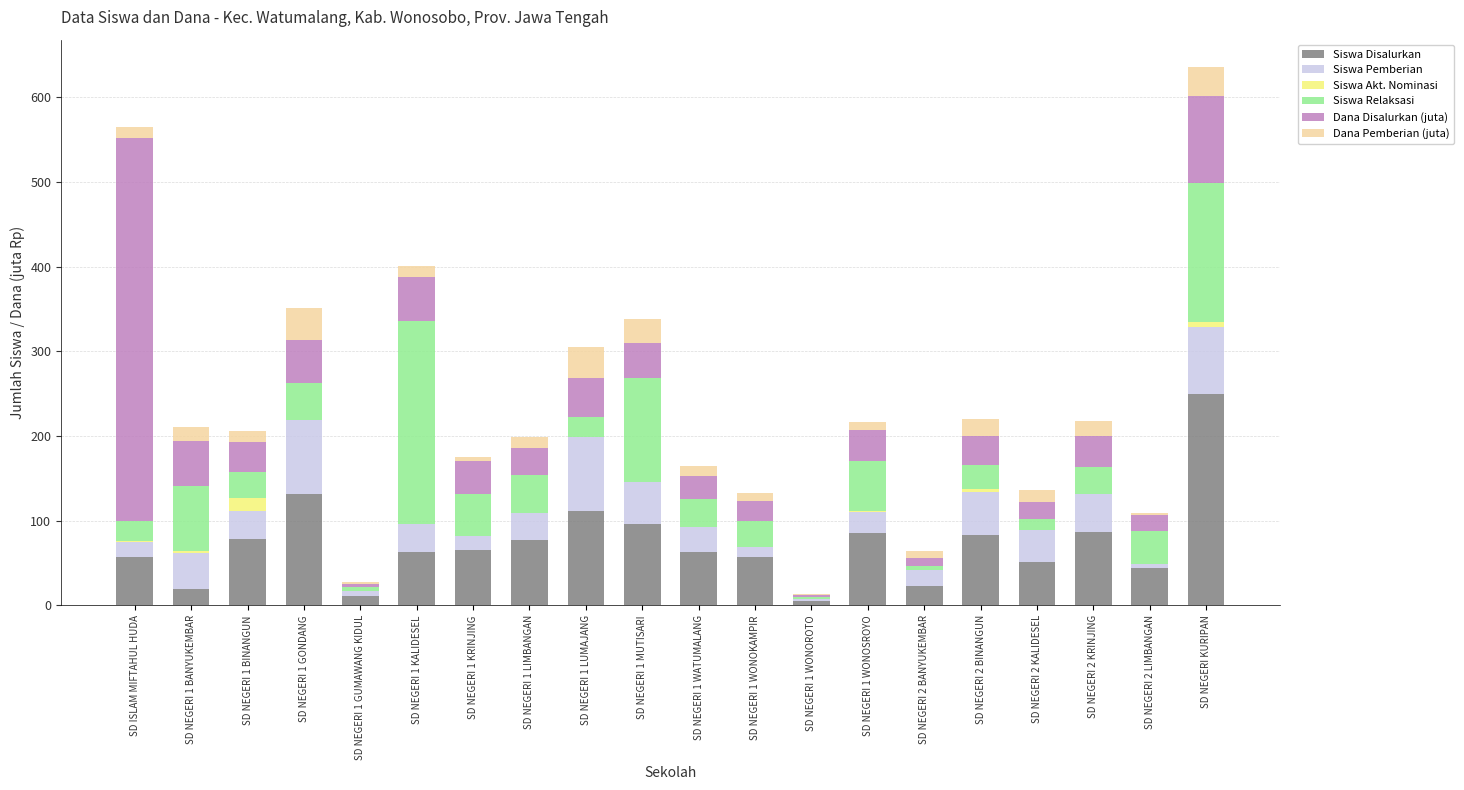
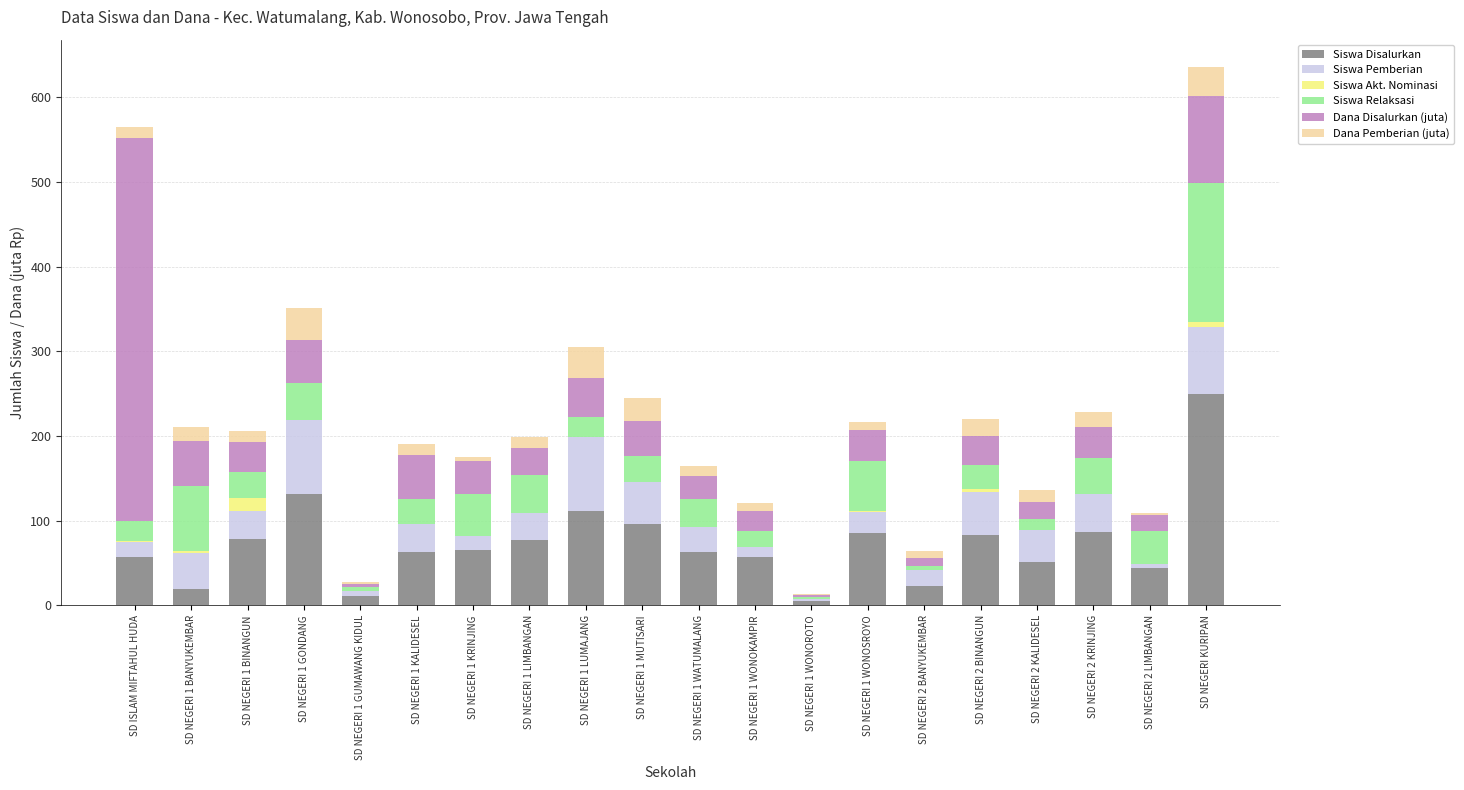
Siswa Relaksasi, SD NEGERI 1 KALIDESEL: 240 -> 30
Siswa Relaksasi, SD NEGERI 1 MUTISARI: 120 -> 30
Siswa Relaksasi, SD NEGERI 1 WONOKAMPIR: 30 -> 20
Siswa Relaksasi, SD NEGERI 2 KRINJING: 30 -> 40
